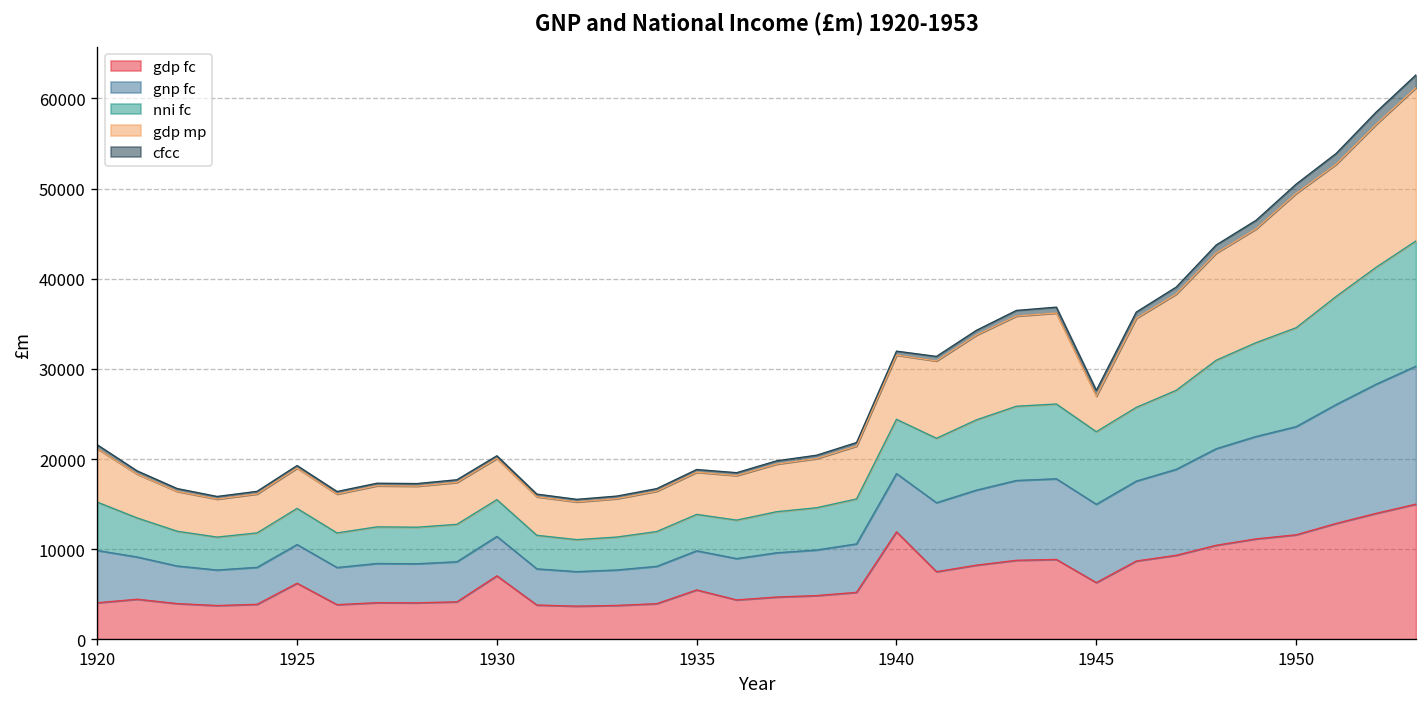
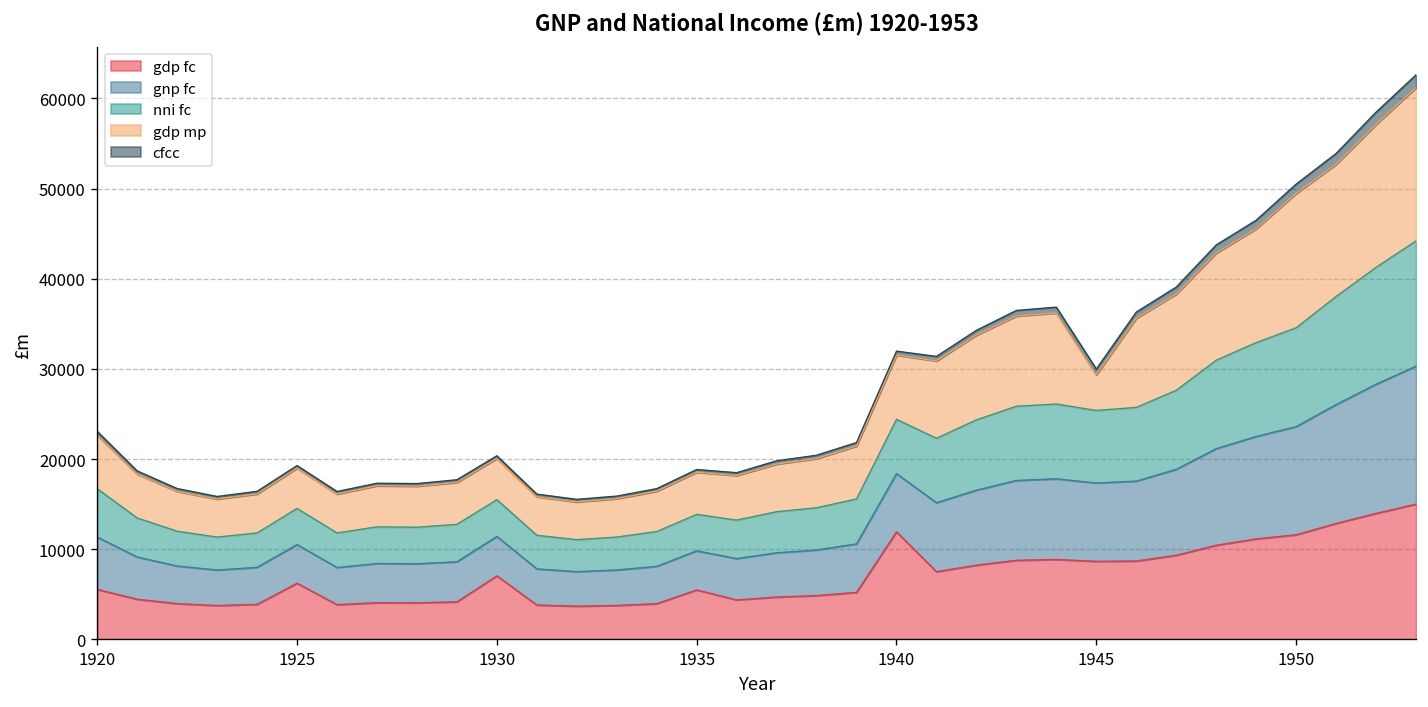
gdp fc, 1920: 4000 -> 6000
gdp fc, 1945: 6000 -> 9000
